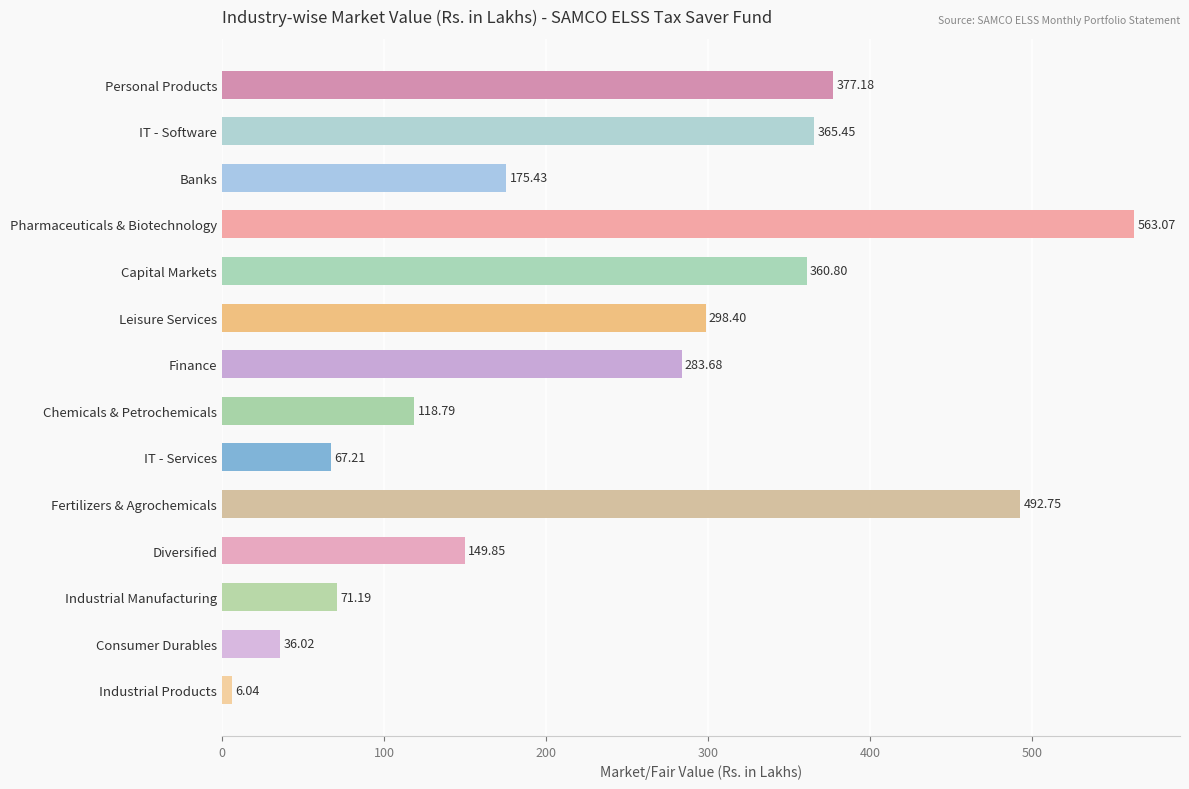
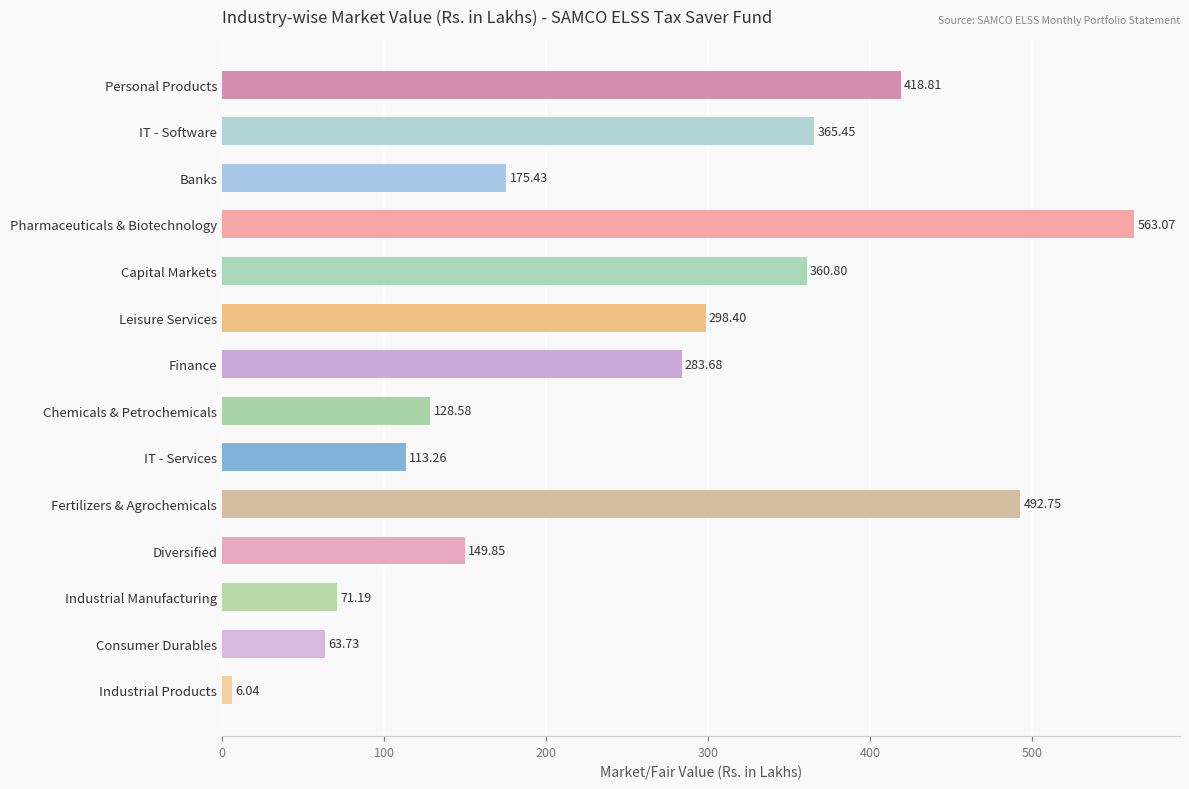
Personal Products: 377.18 -> 418.81
Chemicals & Petrochemicals: 118.79 -> 128.58
IT - Services: 67.21 -> 113.26
Consumer Durables: 36.02 -> 63.73
